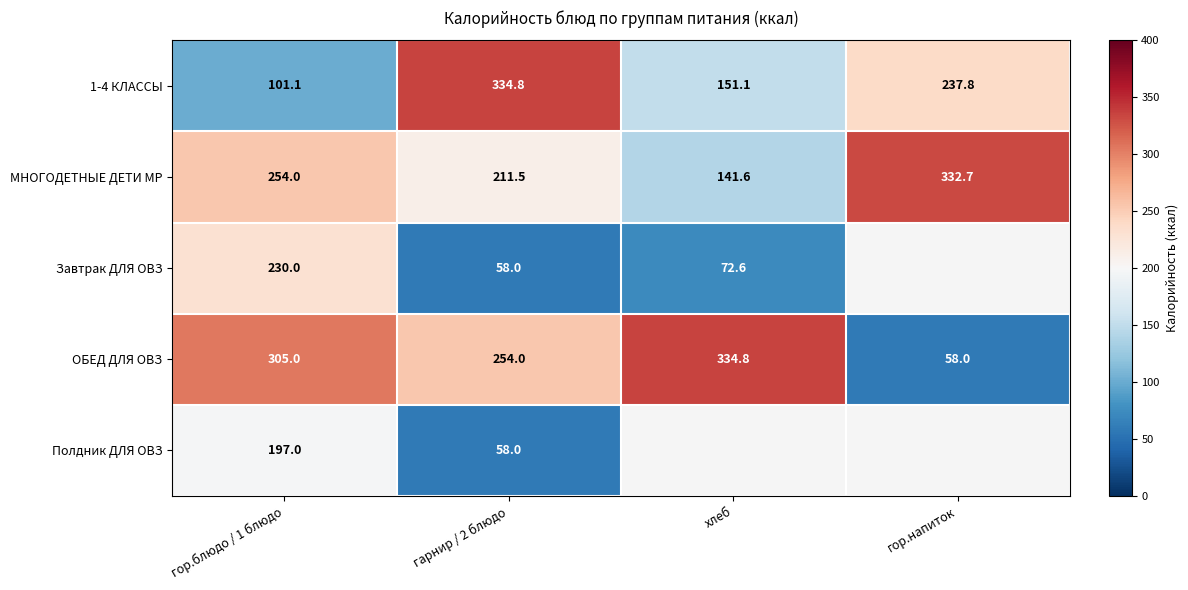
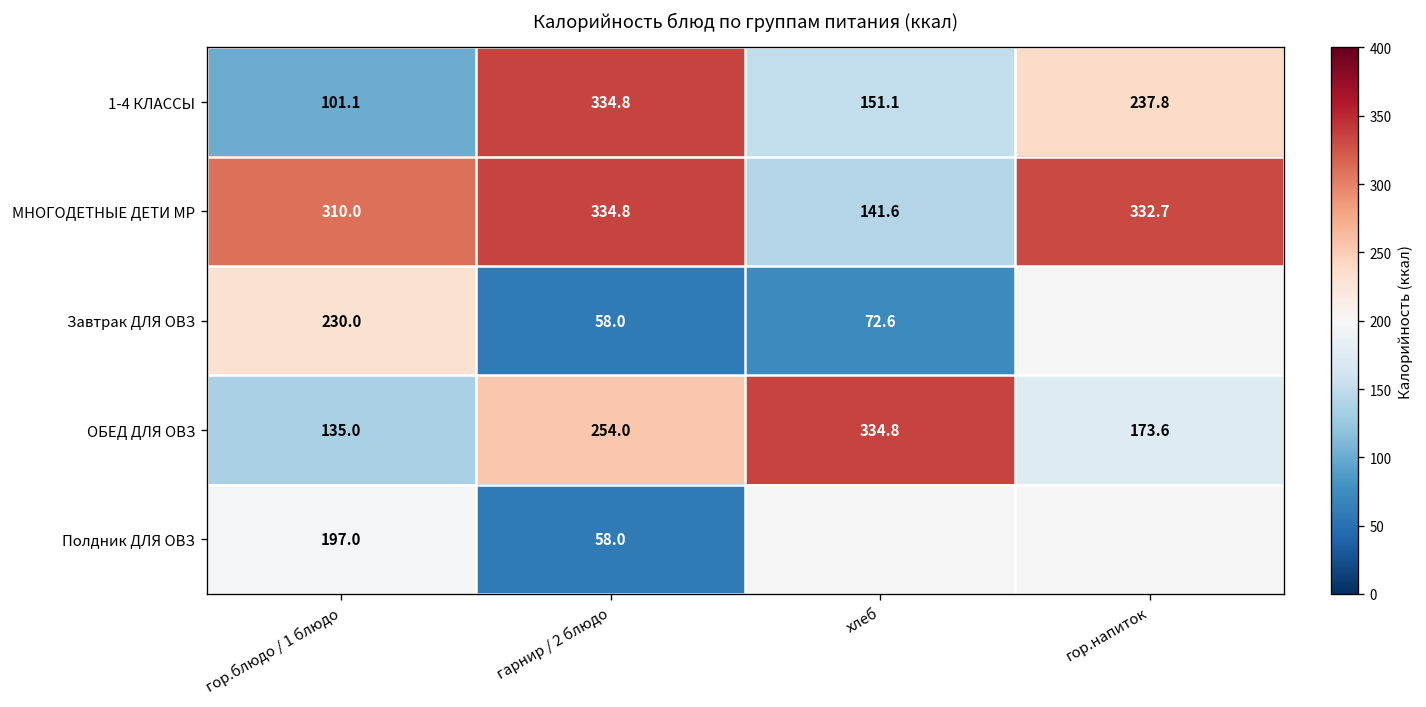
МНОГОДЕТНЫЕ ДЕТИ МР, гор.блюдо / 1 блюдо: 254.0 -> 310.0
МНОГОДЕТНЫЕ ДЕТИ МР, гарнир / 2 блюдо: 211.5 -> 334.8
ОБЕД ДЛЯ ОВЗ, гор.блюдо / 1 блюдо: 305.0 -> 135.0
ОБЕД ДЛЯ ОВЗ, гор.напиток: 58.0 -> 173.6
